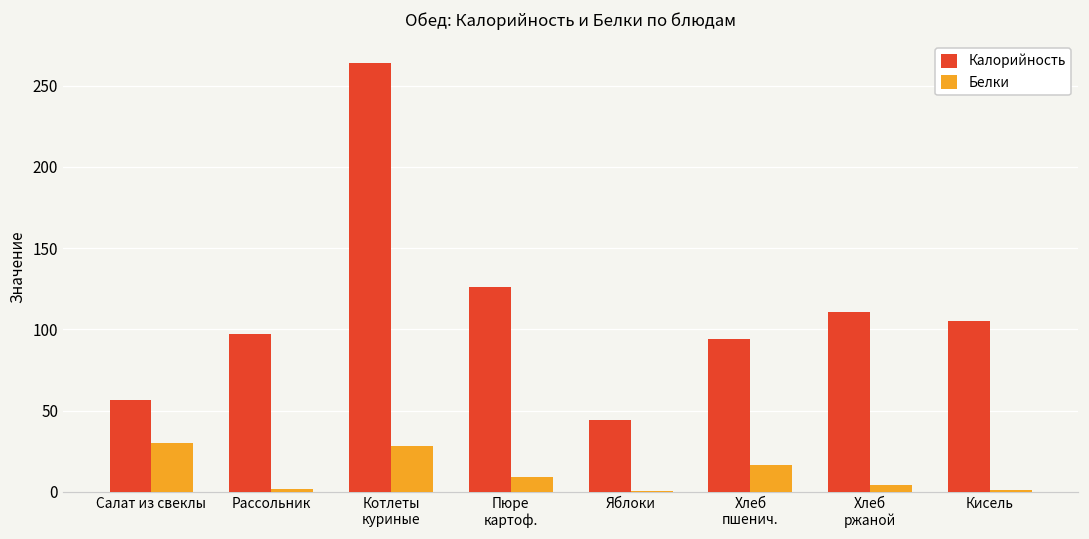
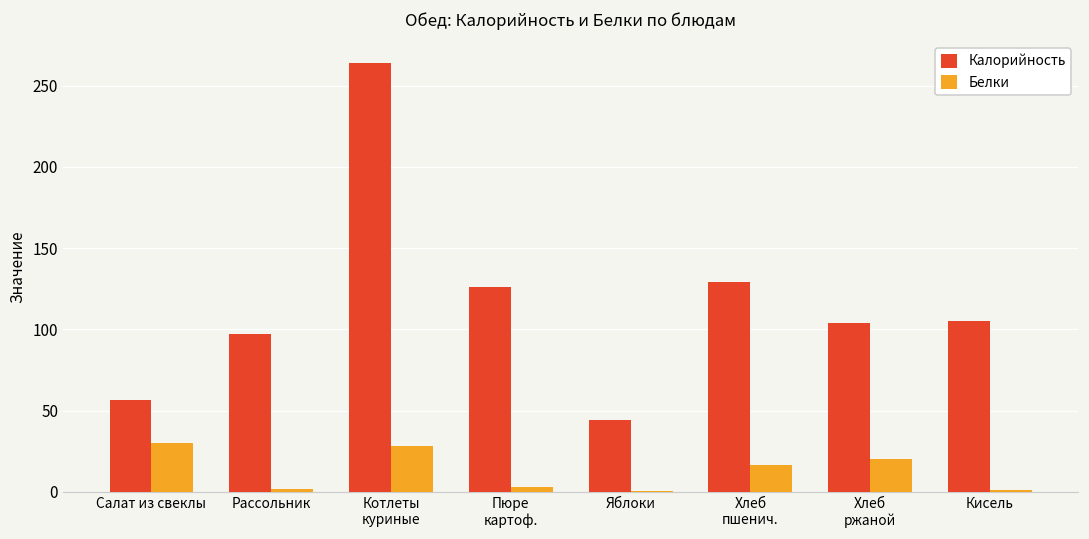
Белки, Пюре картоф.: 9 -> 3
Калорийность, Хлеб пшенич.: 94 -> 129
Калорийность, Хлеб ржаной: 111 -> 104
Белки, Хлеб ржаной: 4 -> 20
